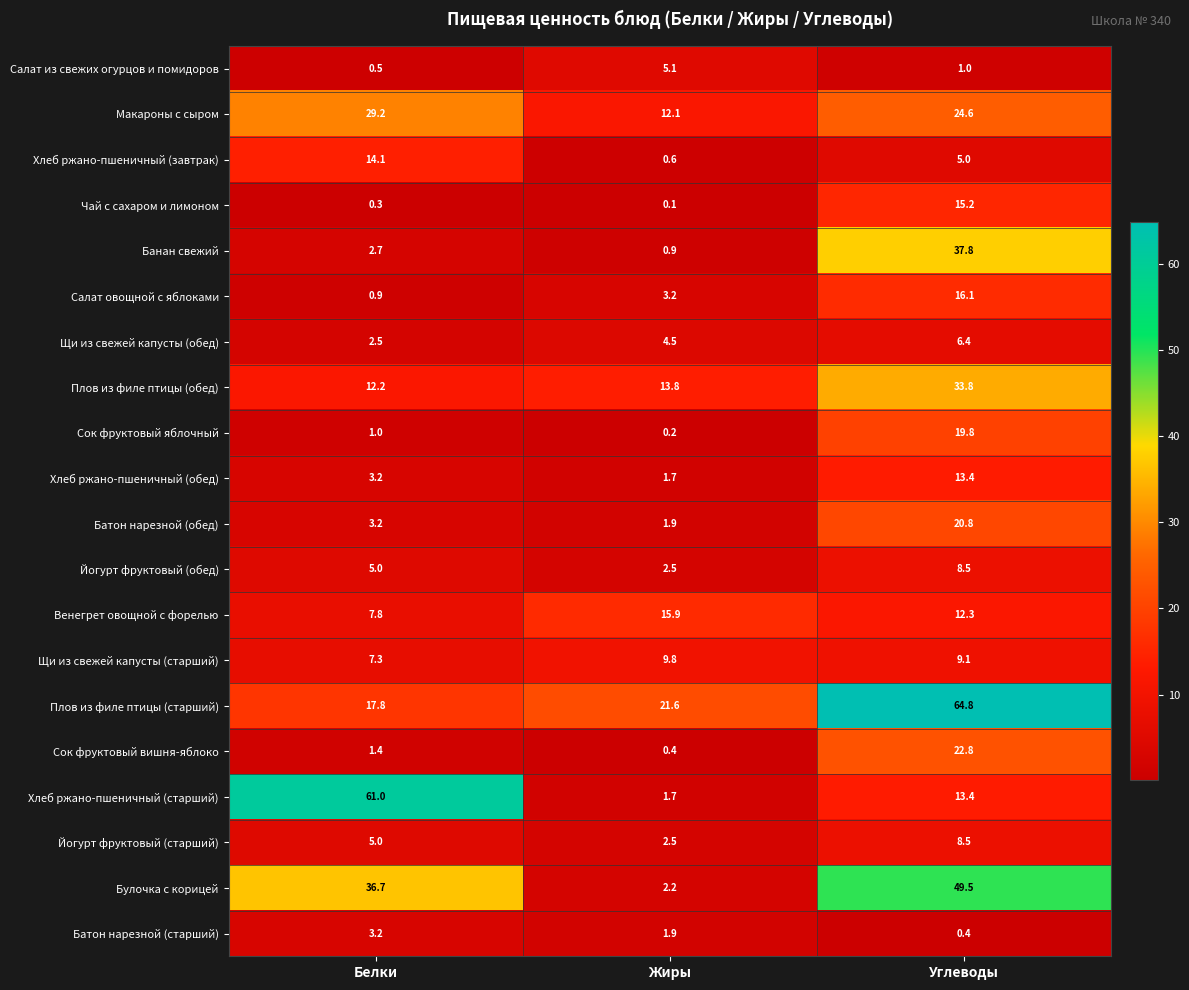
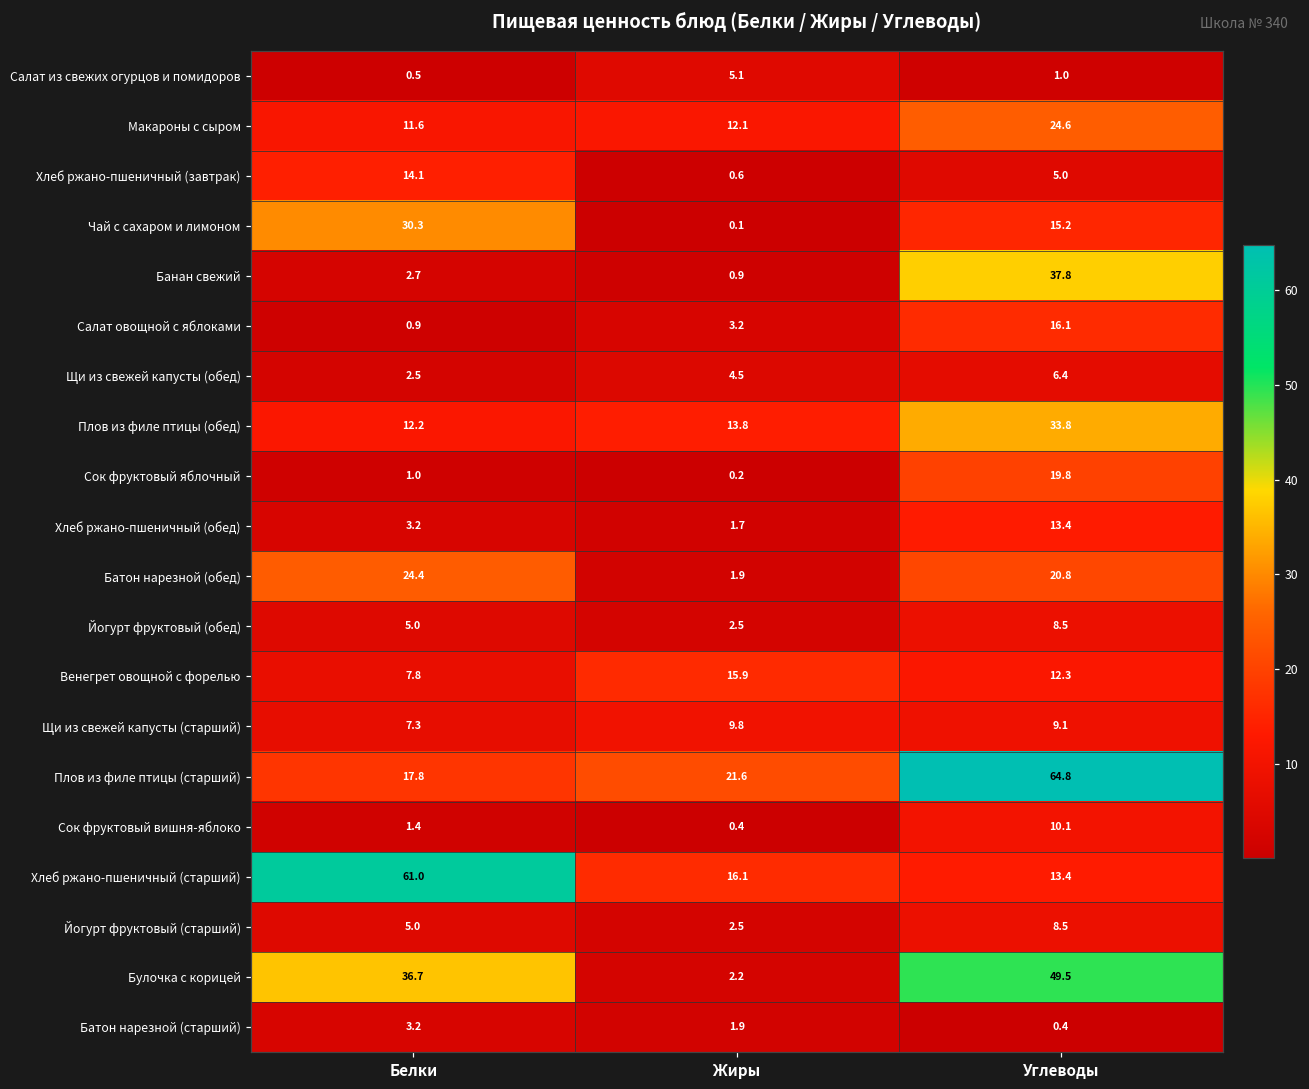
Макароны с сыром, Белки: 29.2 -> 11.6
Чай с сахаром и лимоном, Белки: 0.3 -> 30.3
Батон нарезной (обед), Белки: 3.2 -> 24.4
Сок фруктовый вишня-яблоко, Углеводы: 22.8 -> 10.1
Хлеб ржано-пшеничный (старший), Жиры: 1.7 -> 16.1
